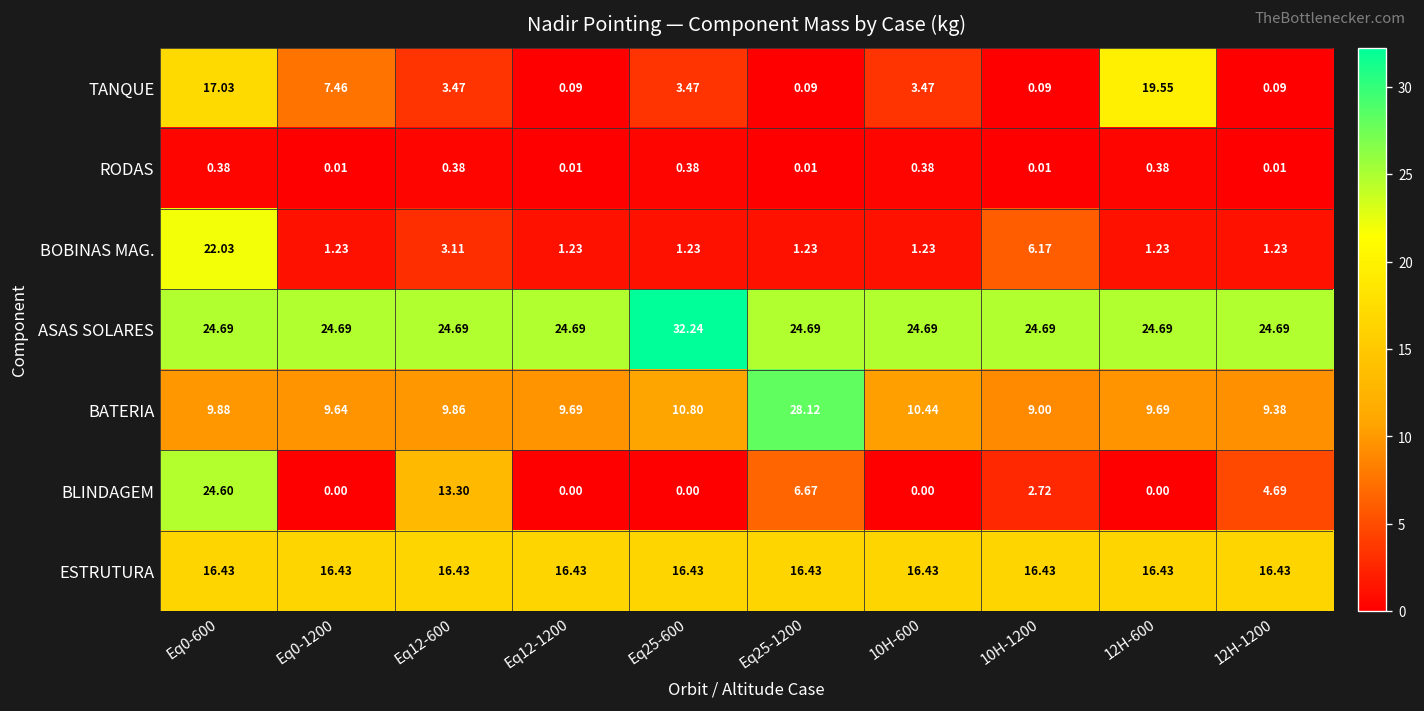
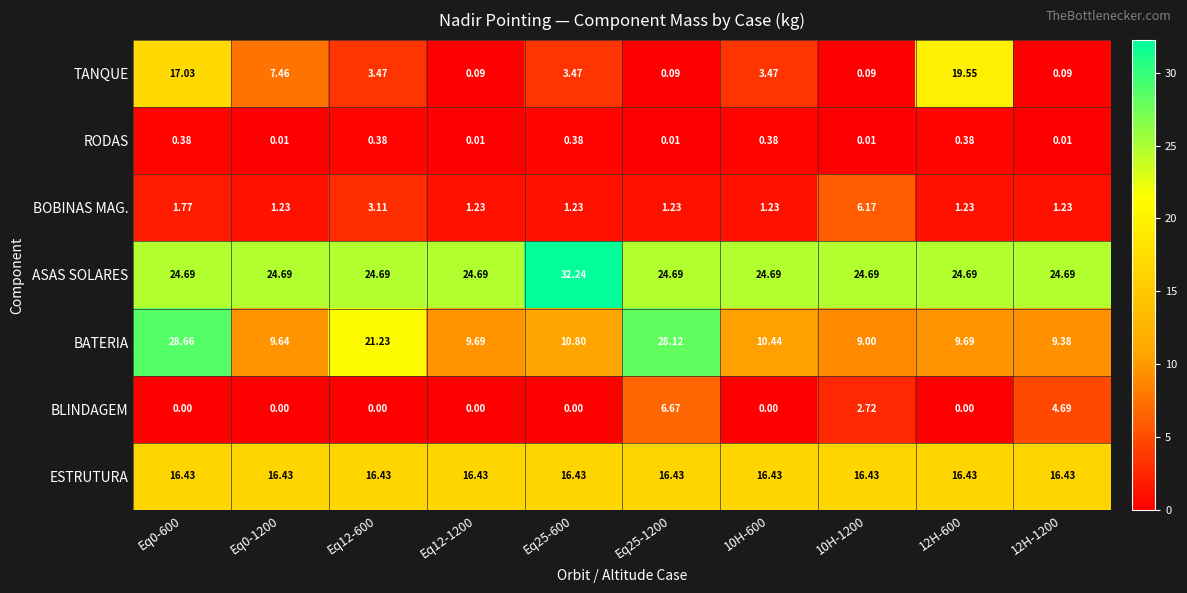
BOBINAS MAG., Eq0-600: 22.03 -> 1.77
BATERIA, Eq0-600: 9.88 -> 28.66
BATERIA, Eq12-600: 9.86 -> 21.23
BLINDAGEM, Eq0-600: 24.60 -> 0.00
BLINDAGEM, Eq12-600: 13.30 -> 0.00
